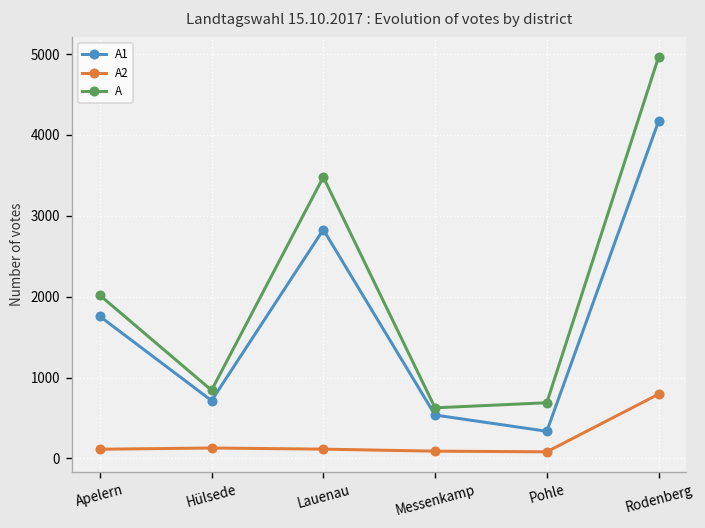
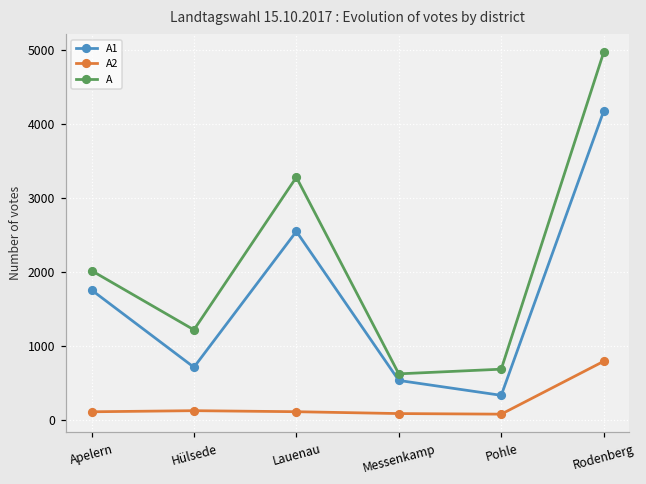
A, Hülsede: 800 -> 1200
A1, Lauenau: 2800 -> 2500
A, Lauenau: 3500 -> 3300
